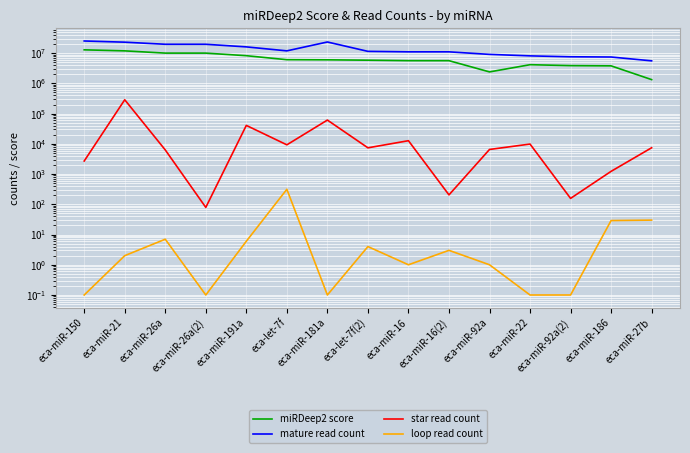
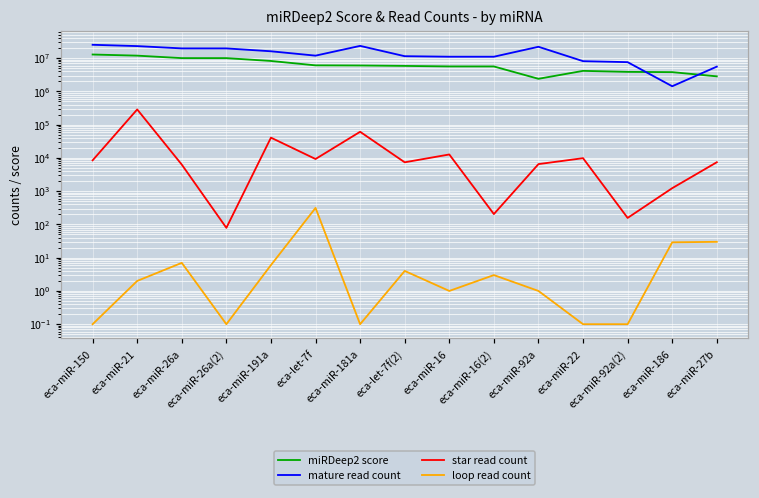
star read count, eca-miR-150: 3000 -> 8000
mature read count, eca-miR-92a: 9000000 -> 20000000
mature read count, eca-miR-186: 7000000 -> 1000000
miRDeep2 score, eca-miR-27b: 1000000 -> 3000000
